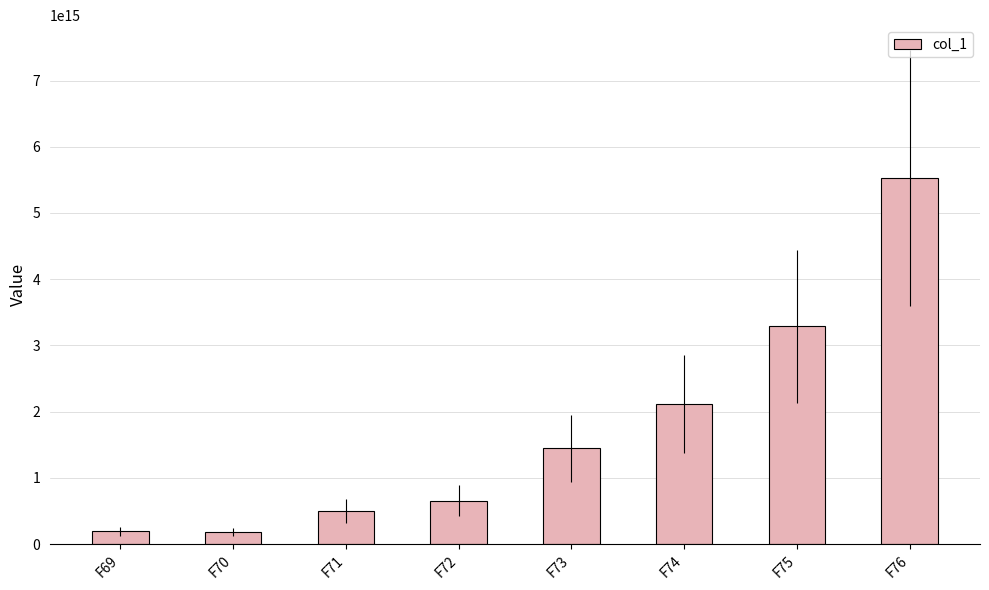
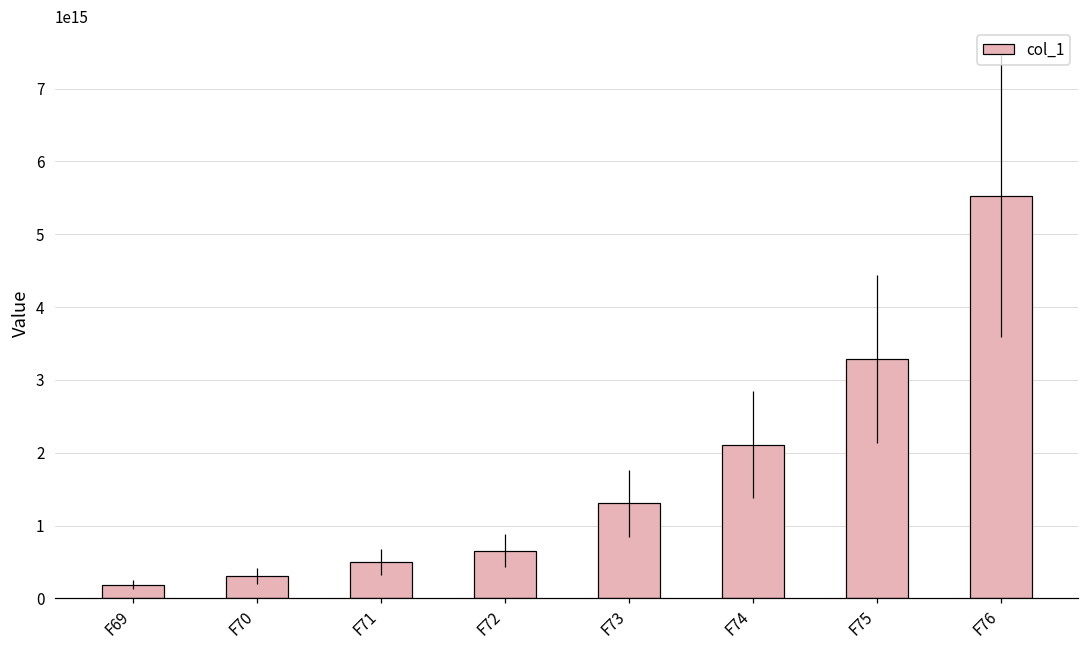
F70: 200000000000000 -> 300000000000000
F73: 1400000000000000 -> 1300000000000000
